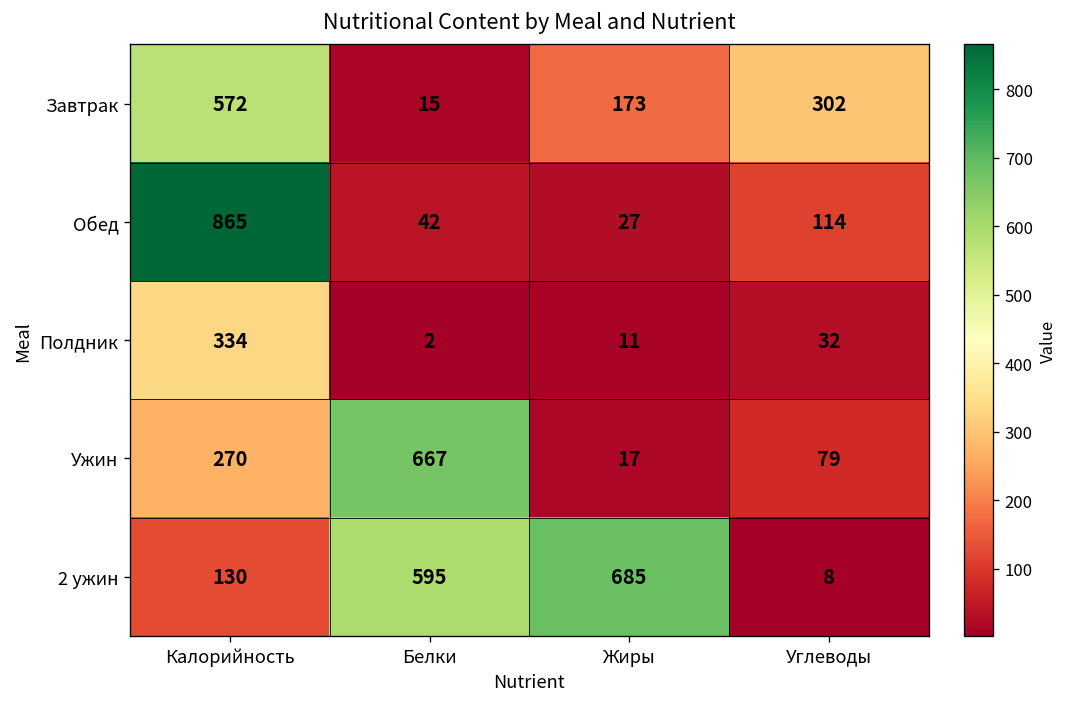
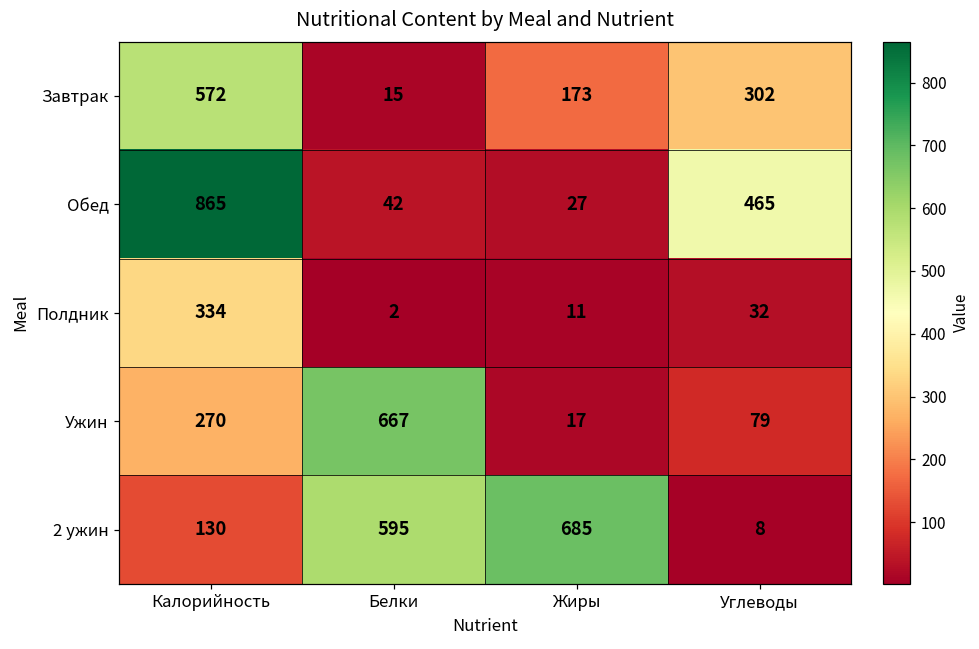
Обед, Углеводы: 114 -> 465
